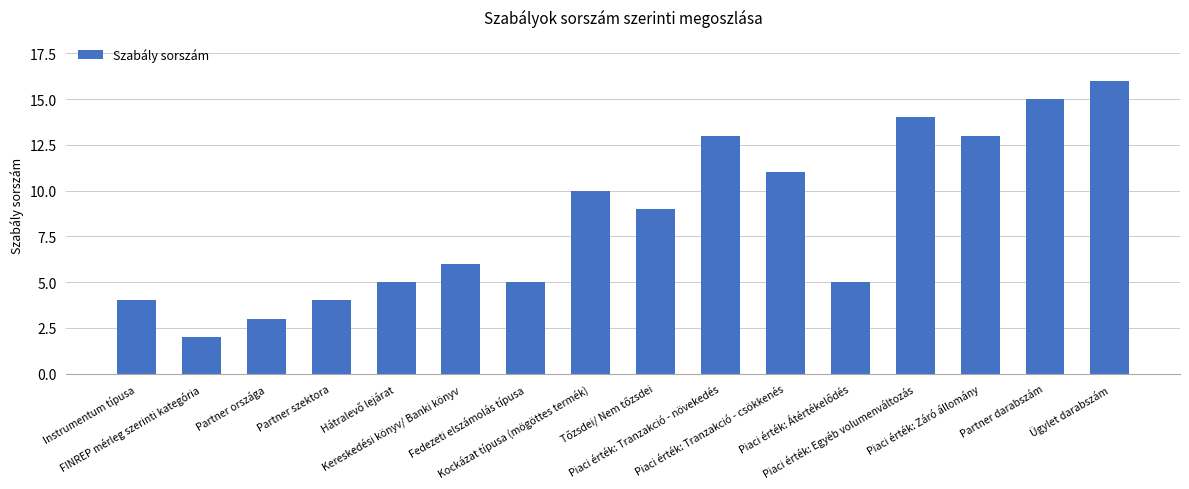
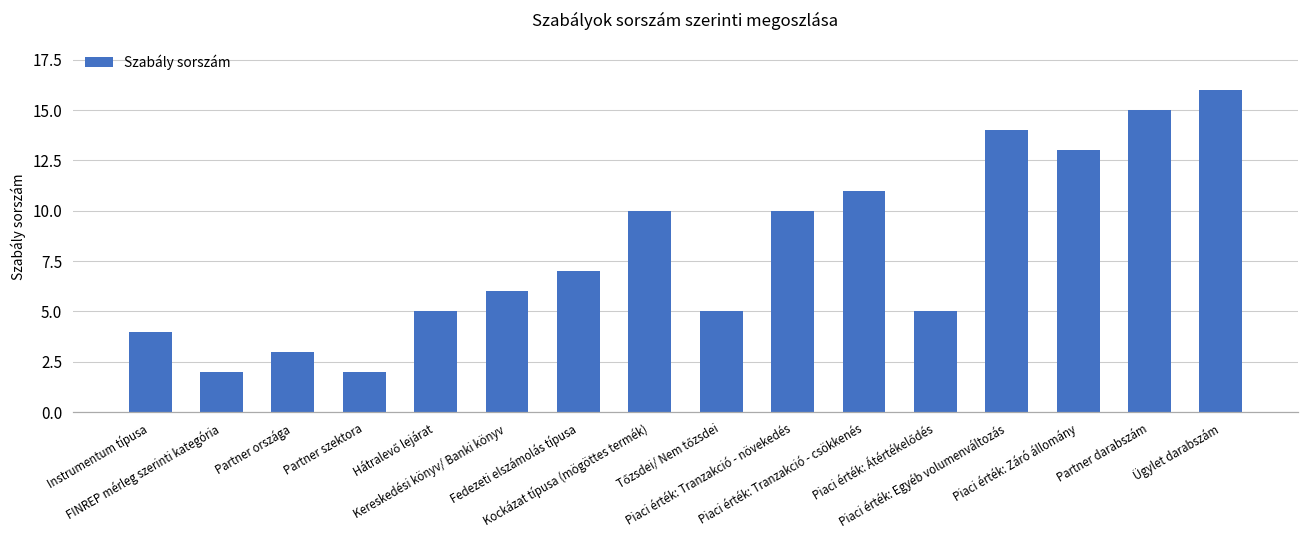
Partner szektora: 4 -> 2
Fedezeti elszámolás típusa: 5 -> 7
Tőzsdei/ Nem tőzsdei: 9 -> 5
Piaci érték: Tranzakció - növekedés: 13 -> 10
